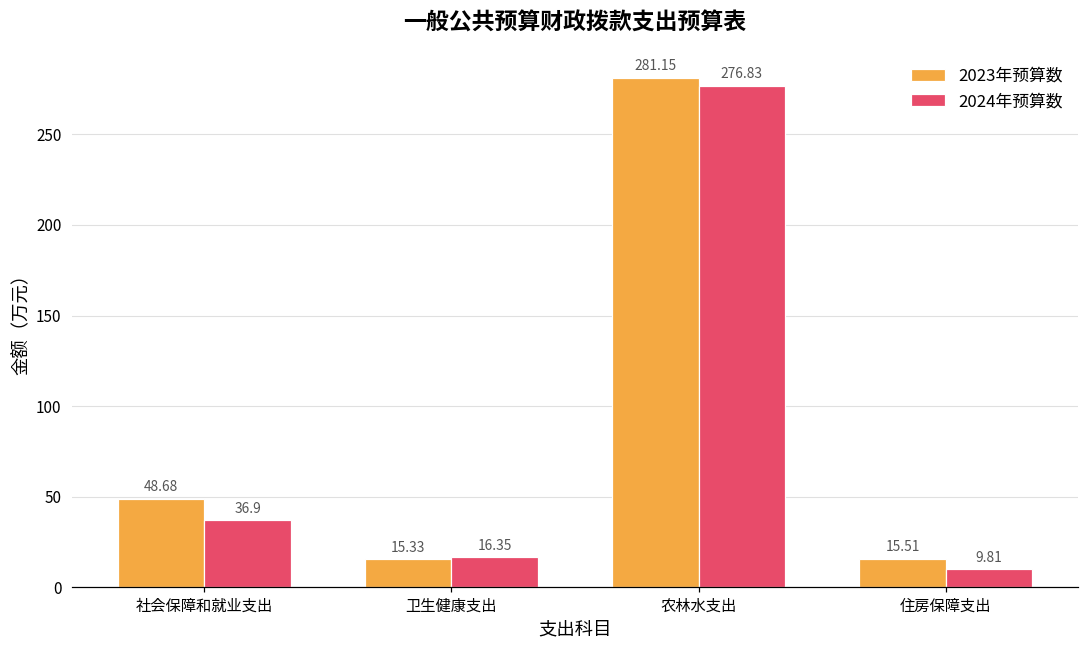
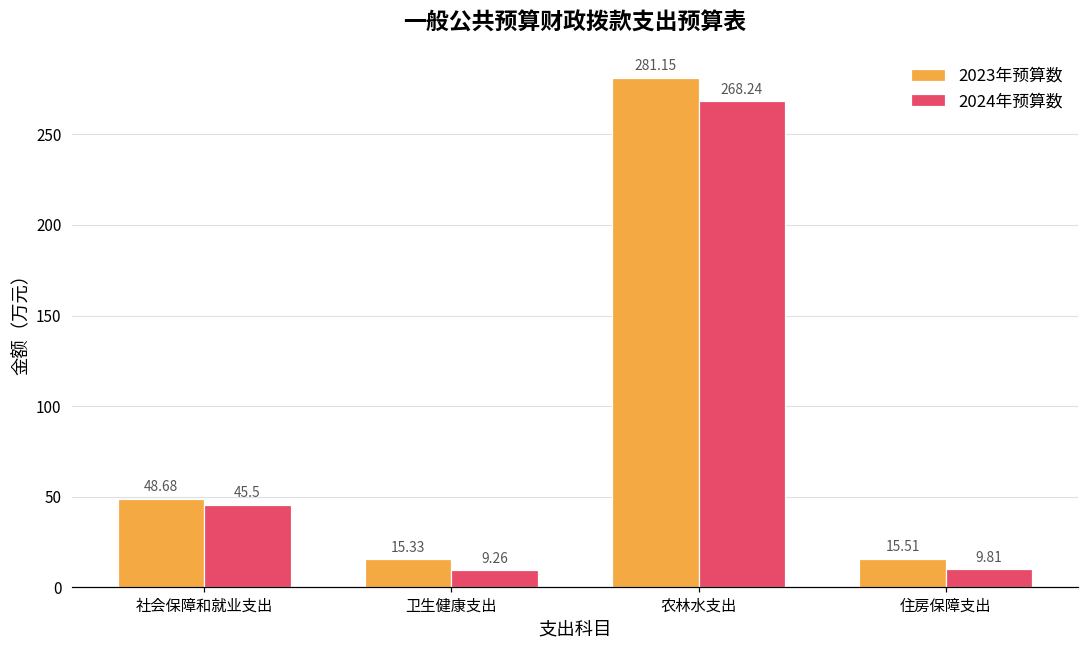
2024年预算数, 社会保障和就业支出: 36.9 -> 45.5
2024年预算数, 卫生健康支出: 16.35 -> 9.26
2024年预算数, 农林水支出: 276.83 -> 268.24
